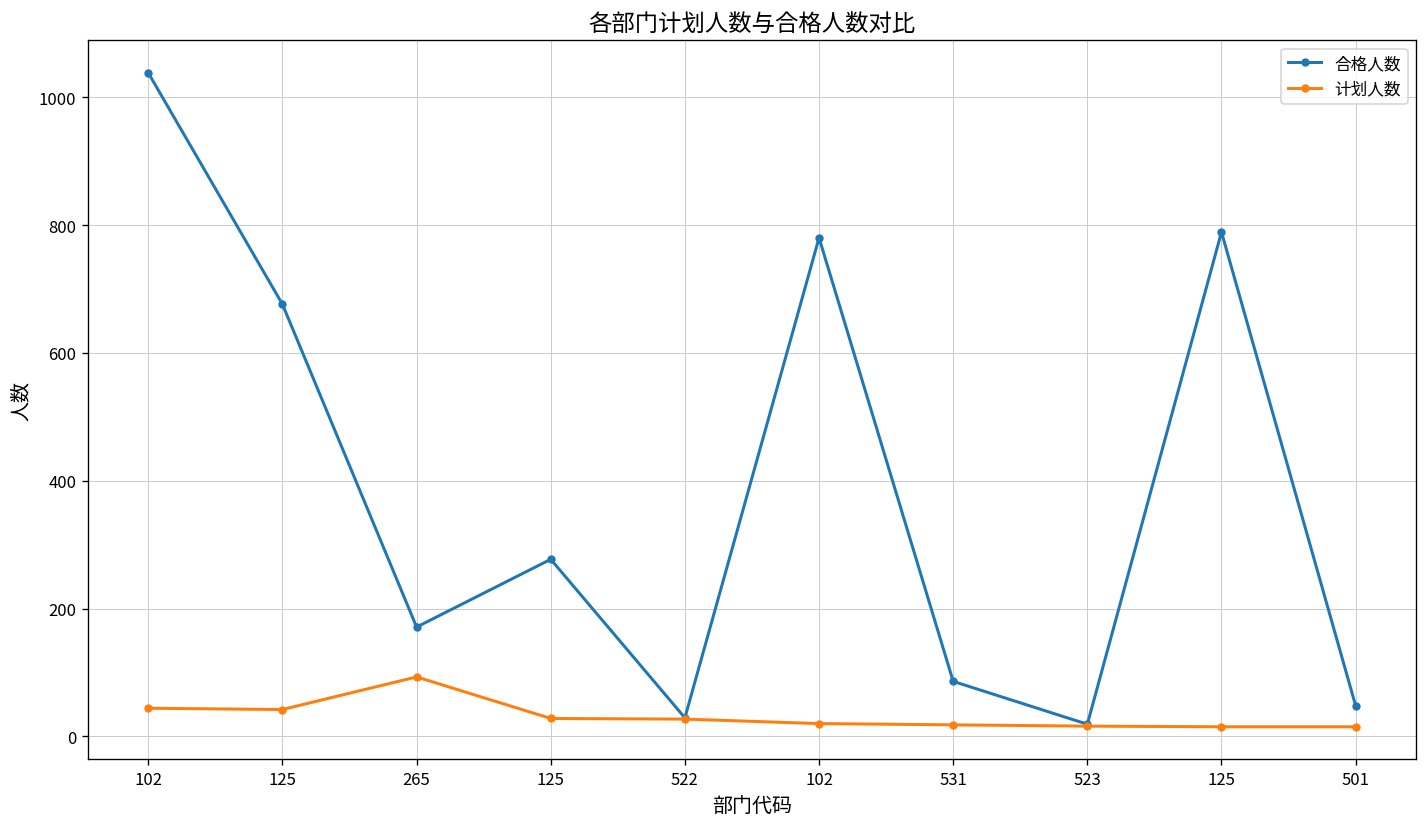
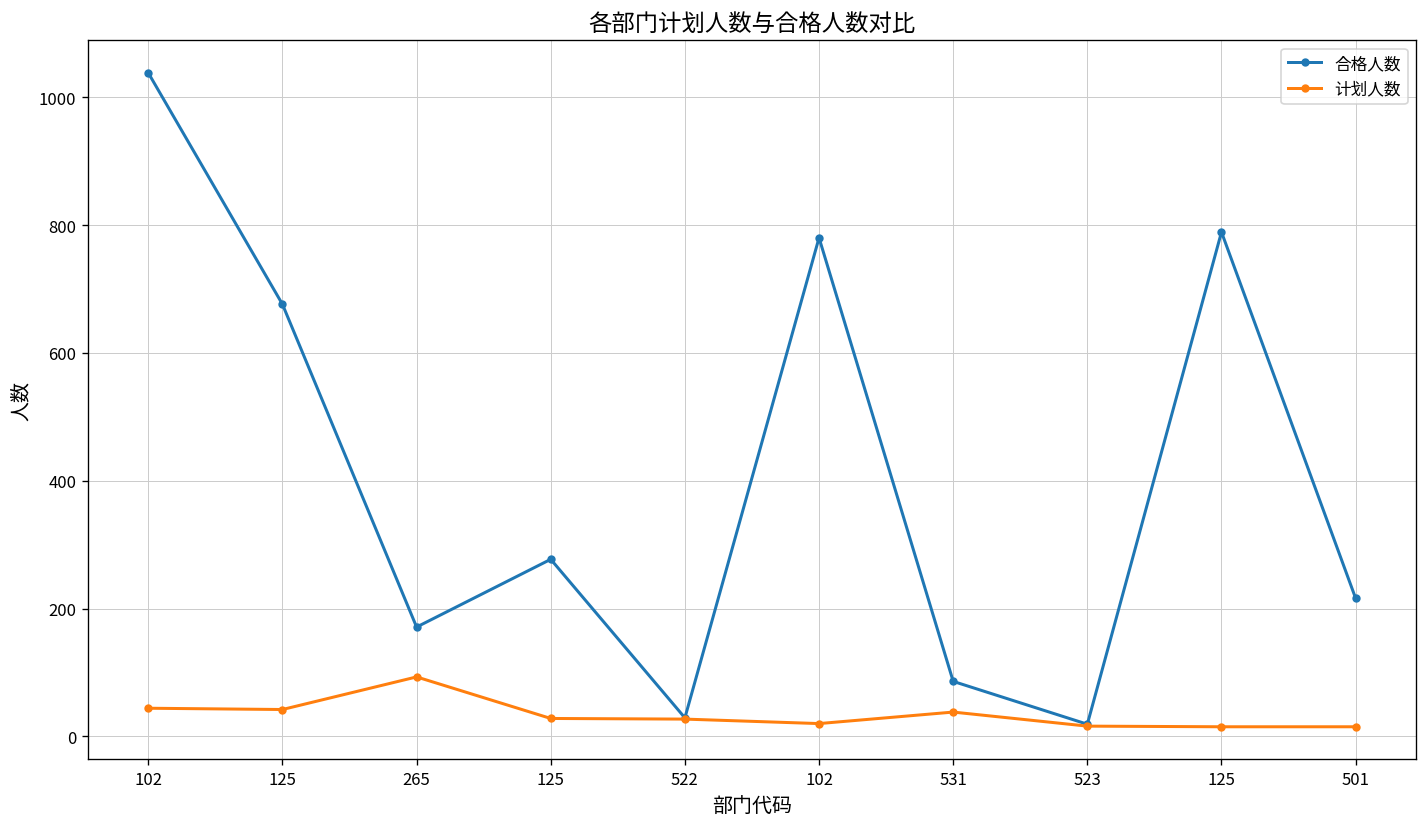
计划人数, 531: 20 -> 40
合格人数, 501: 50 -> 220
